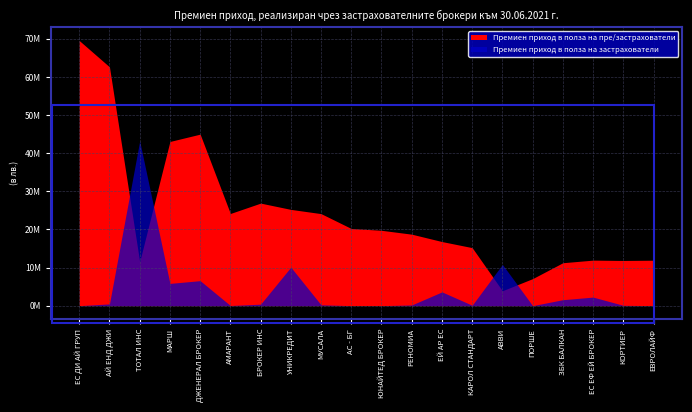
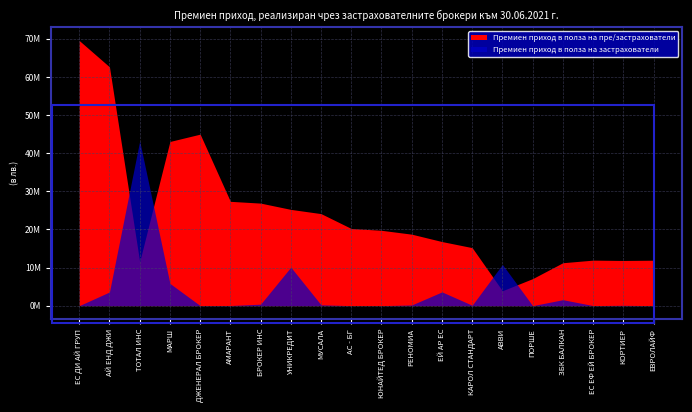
Премиен приход в полза на застрахователи, АЙ ЕНД ДЖИ: 0 -> 4000000
Премиен приход в полза на застрахователи, ДЖЕНЕРАЛ БРОКЕР: 7000000 -> 0
Премиен приход в полза на пре/застрахователи, АМАРАНТ: 24000000 -> 27000000
Премиен приход в полза на застрахователи, ЕС ЕФ ЕЙ БРОКЕР: 2000000 -> 0
